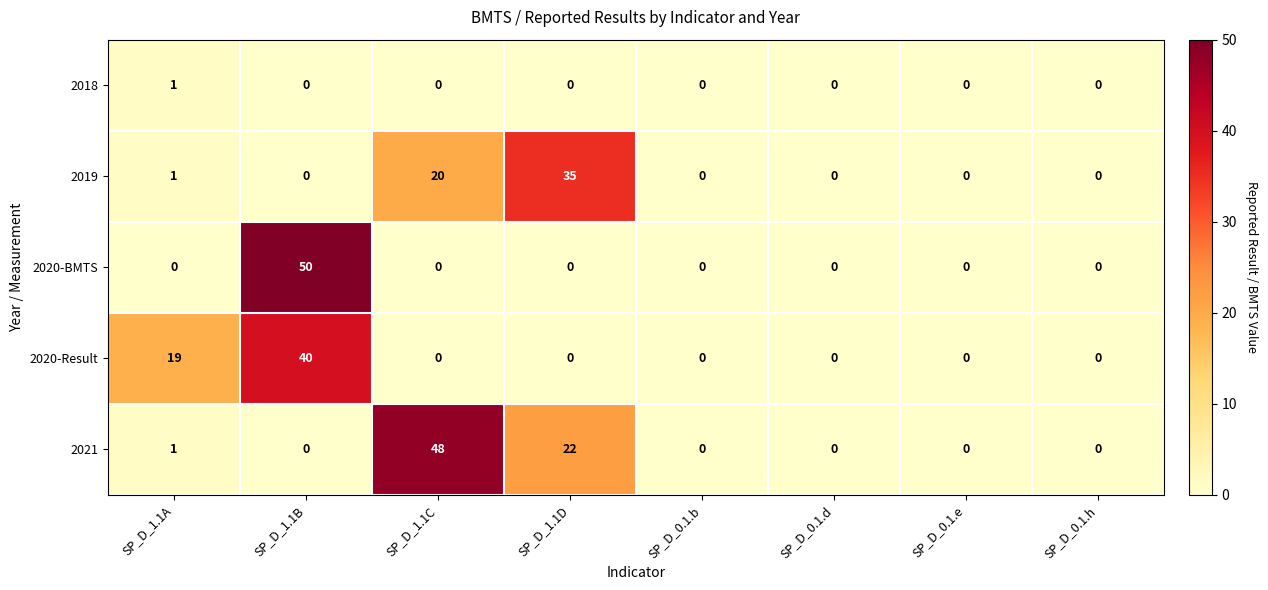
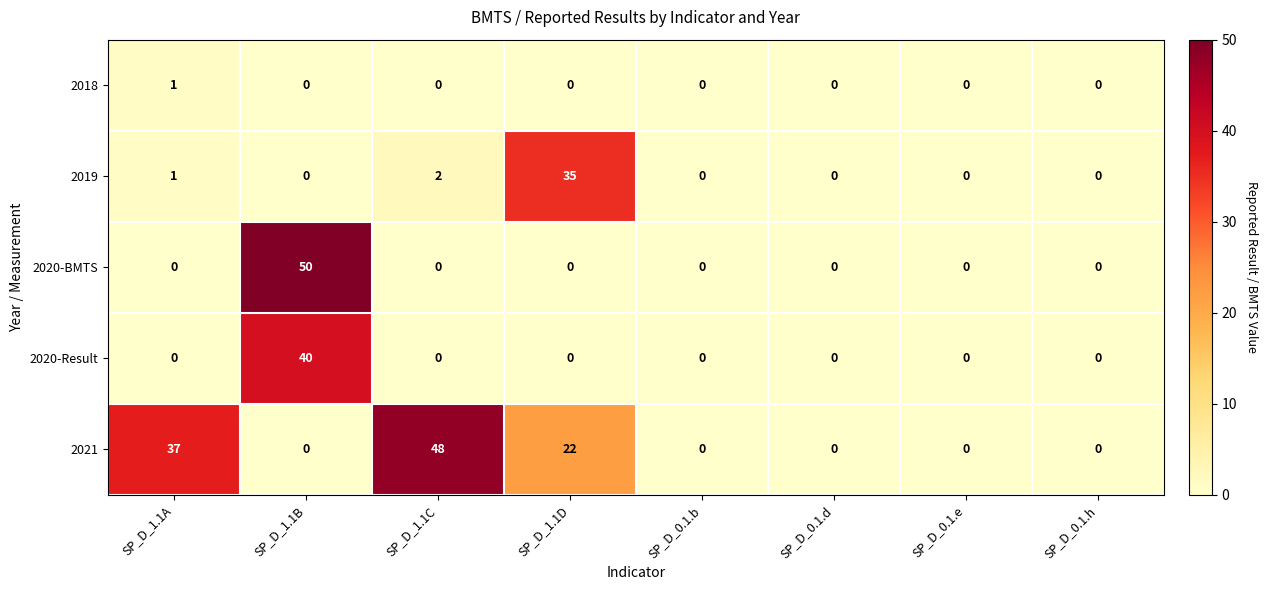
2019, SP_D_1.1C: 20 -> 2
2020-Result, SP_D_1.1A: 19 -> 0
2021, SP_D_1.1A: 1 -> 37
